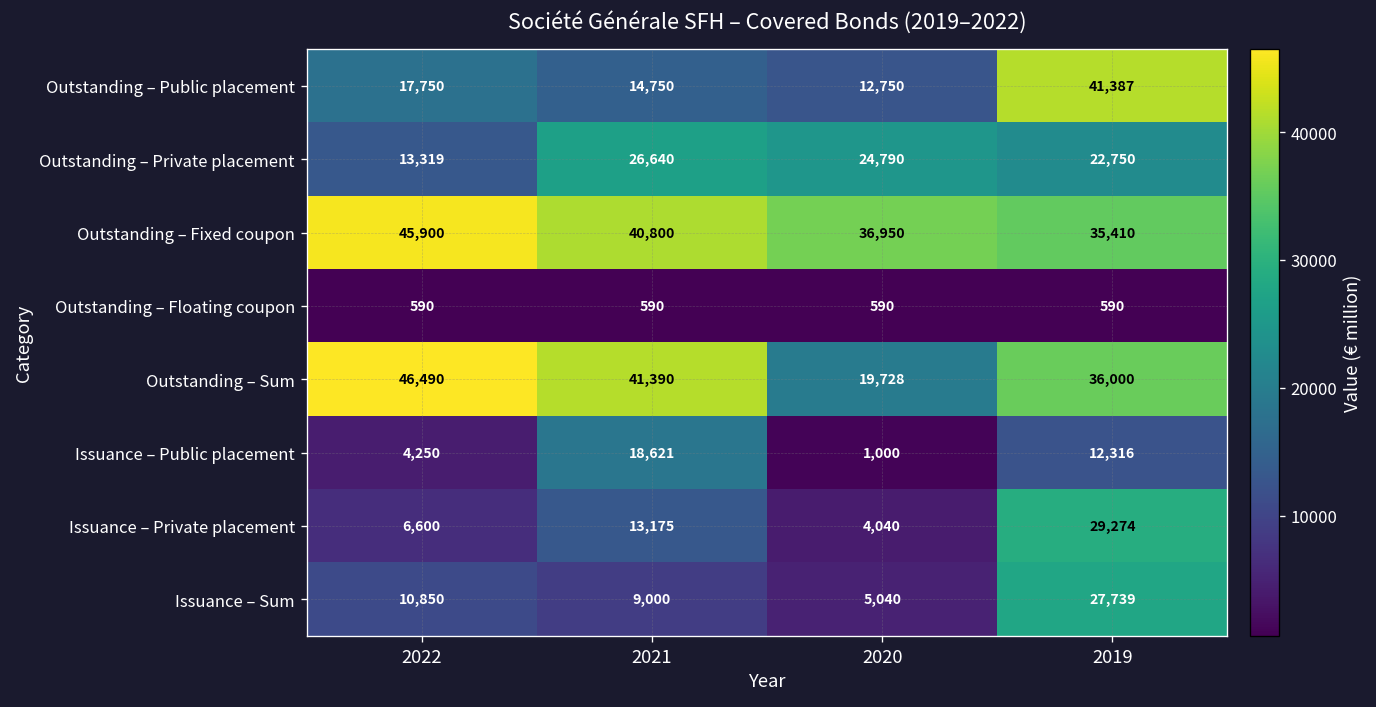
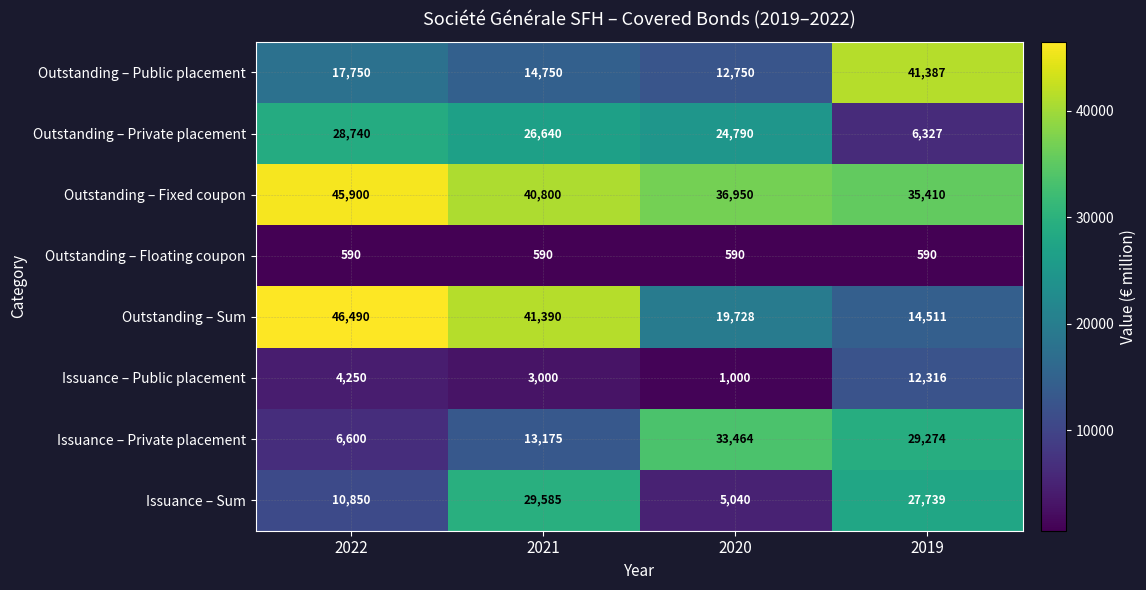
Outstanding – Private placement, 2022: 13,319 -> 28,740
Outstanding – Private placement, 2019: 22,750 -> 6,327
Outstanding – Sum, 2019: 36,000 -> 14,511
Issuance – Public placement, 2021: 18,621 -> 3,000
Issuance – Private placement, 2020: 4,040 -> 33,464
Issuance – Sum, 2021: 9,000 -> 29,585
